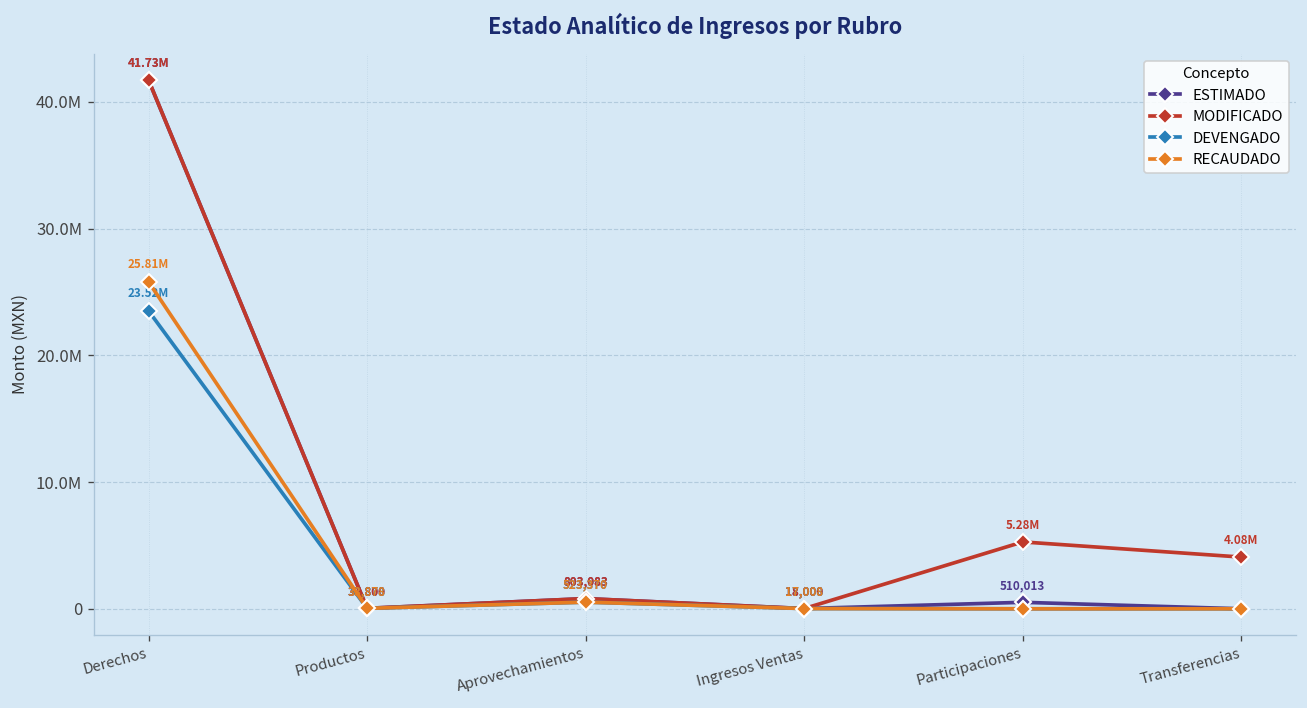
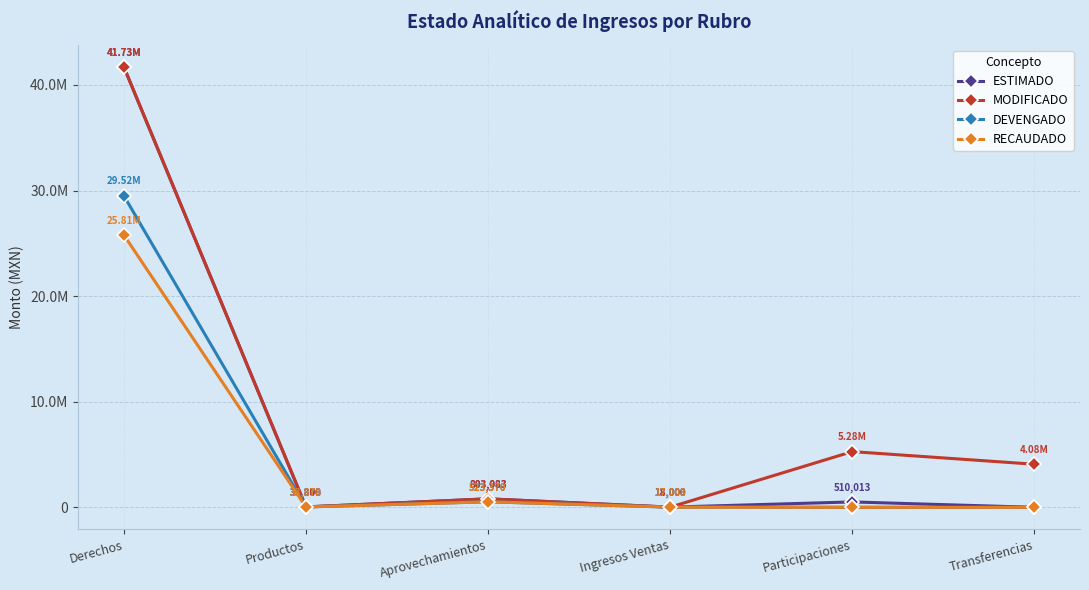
DEVENGADO, Derechos: 23.52M -> 29.52M
